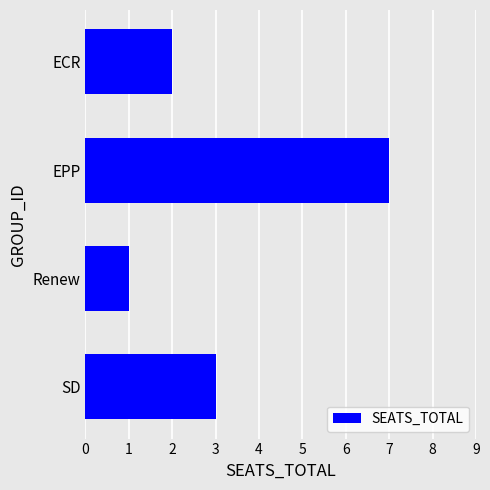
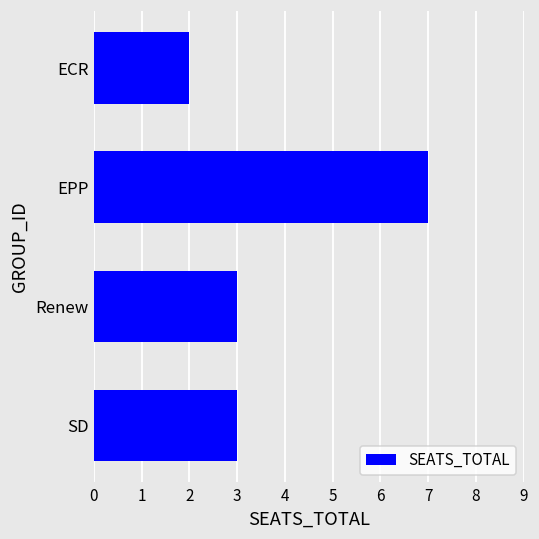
Renew: 1 -> 3
